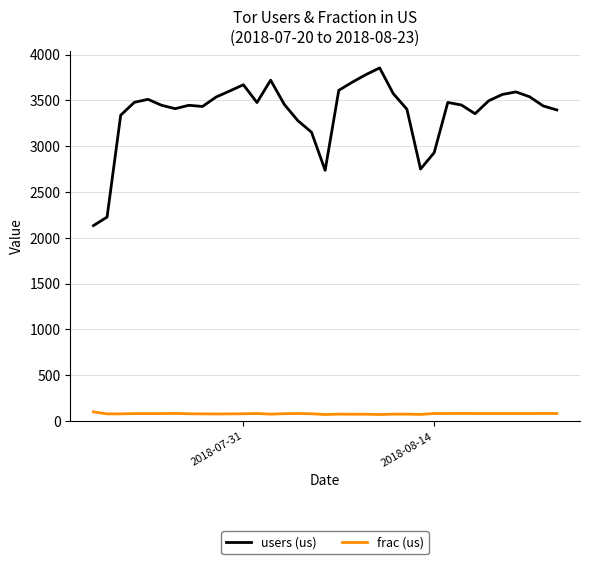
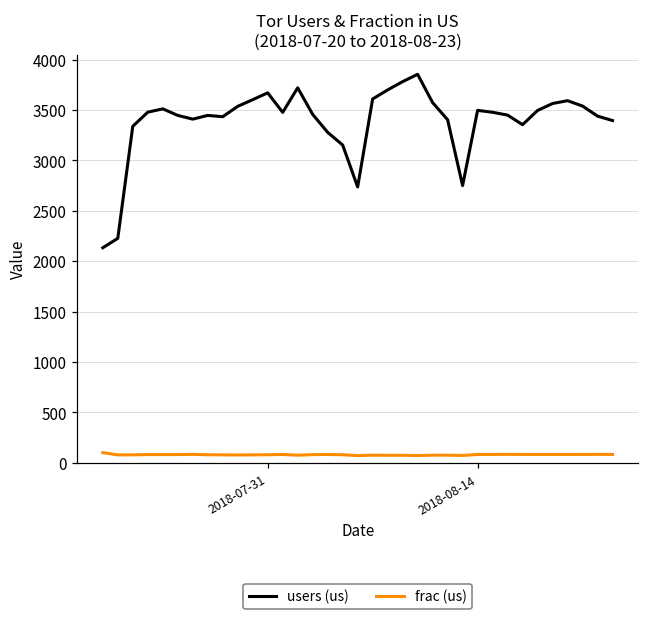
users (us), 2018-08-14: 2900 -> 3500
